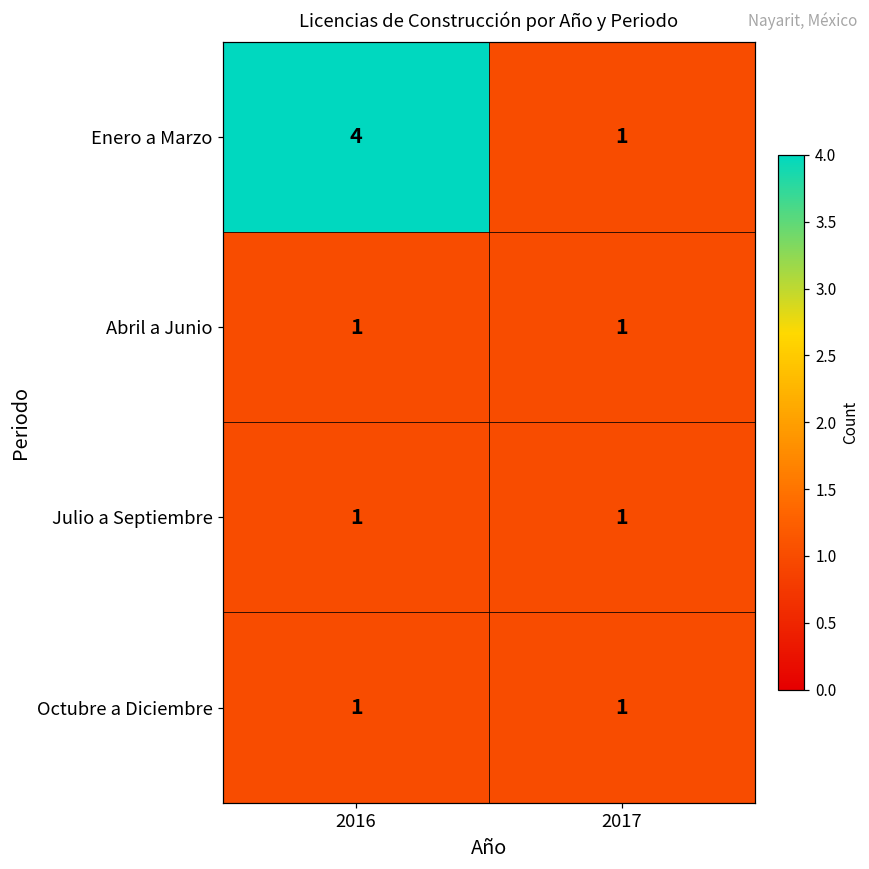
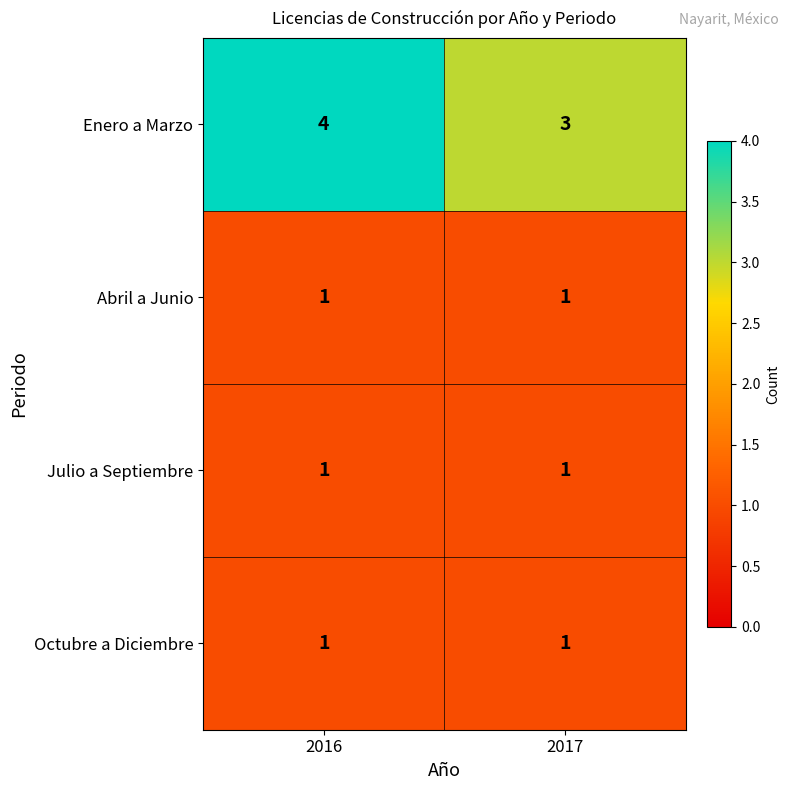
Enero a Marzo, 2017: 1 -> 3
